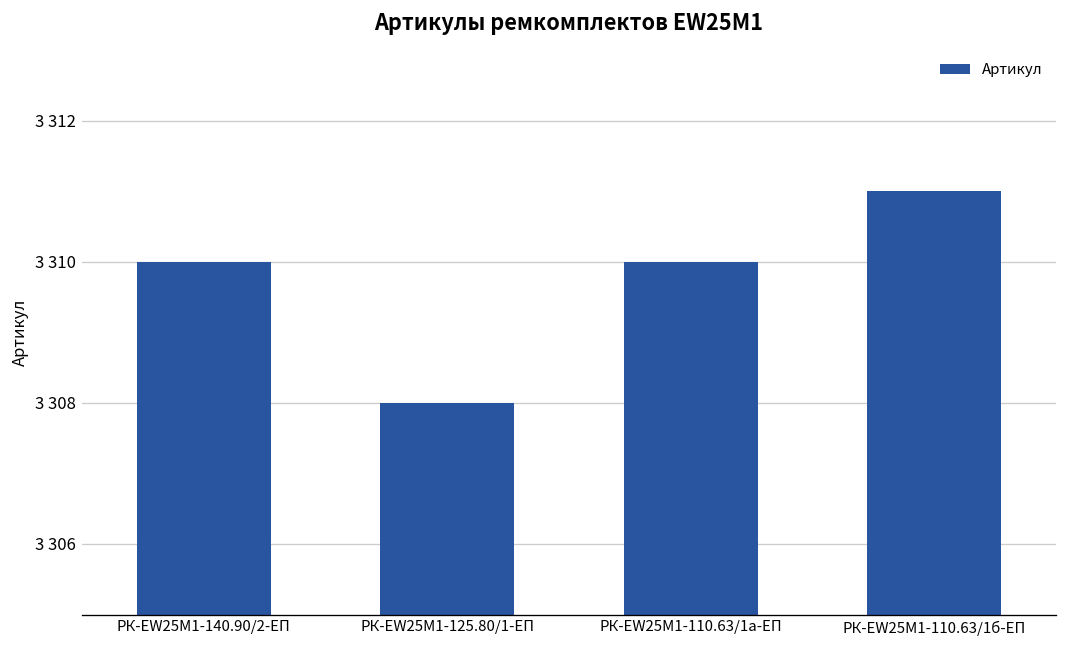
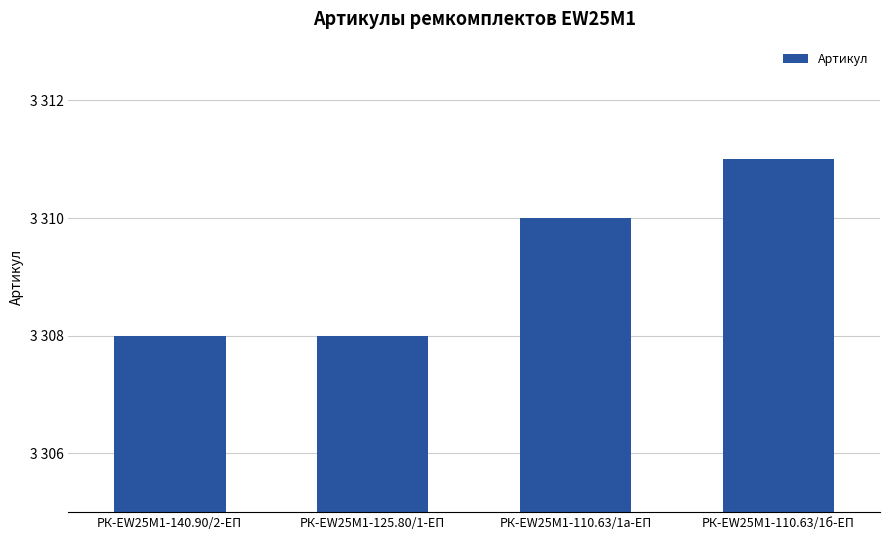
РК-EW25M1-140.90/2-ЕП: 3310 -> 3308
